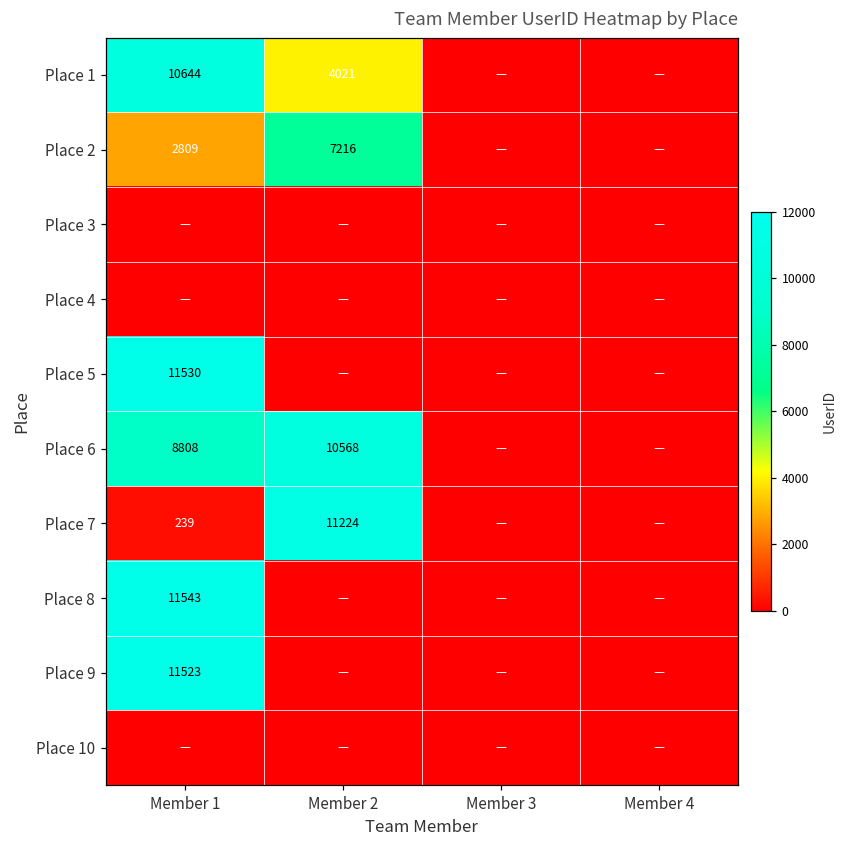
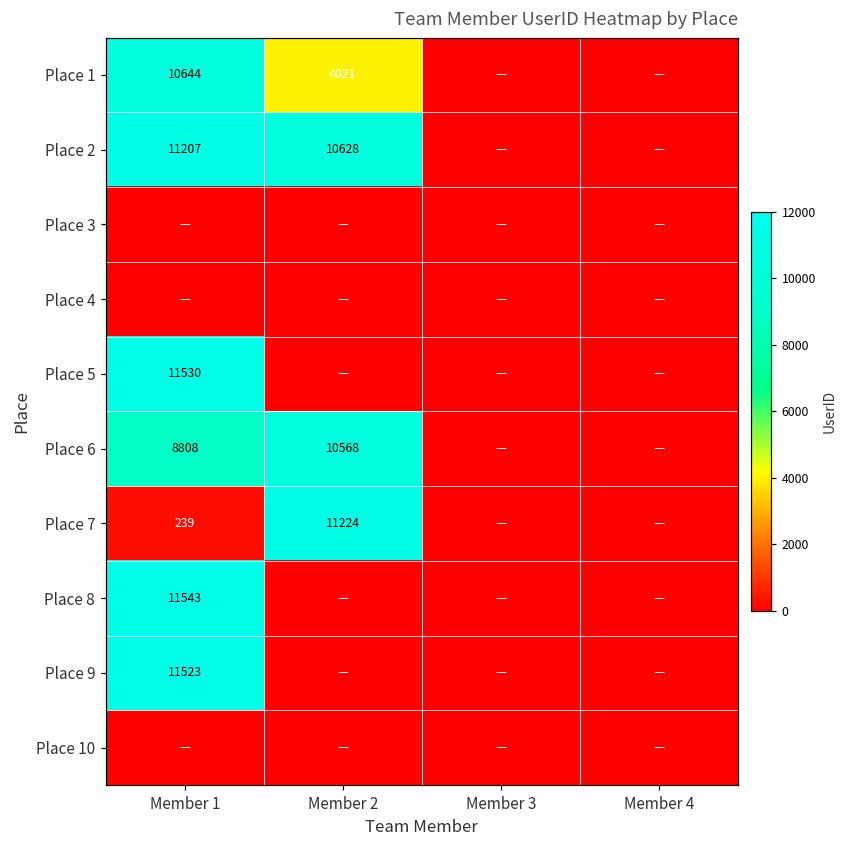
Place 2, Member 1: 2809 -> 11207
Place 2, Member 2: 7216 -> 10628
